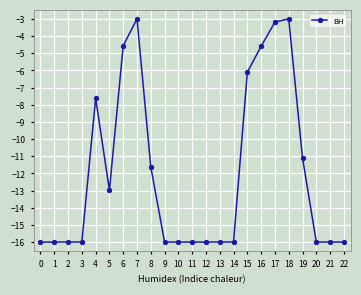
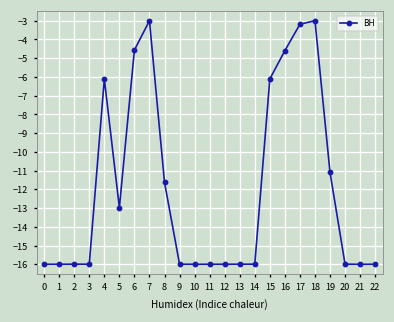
4: -7.6 -> -6.1
